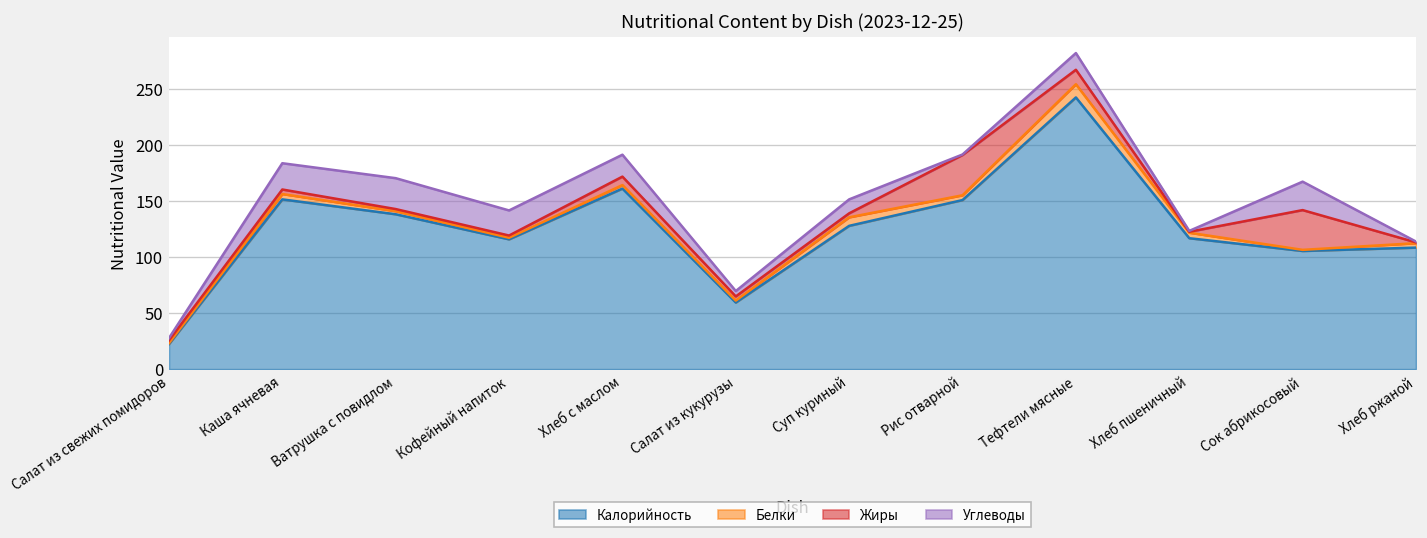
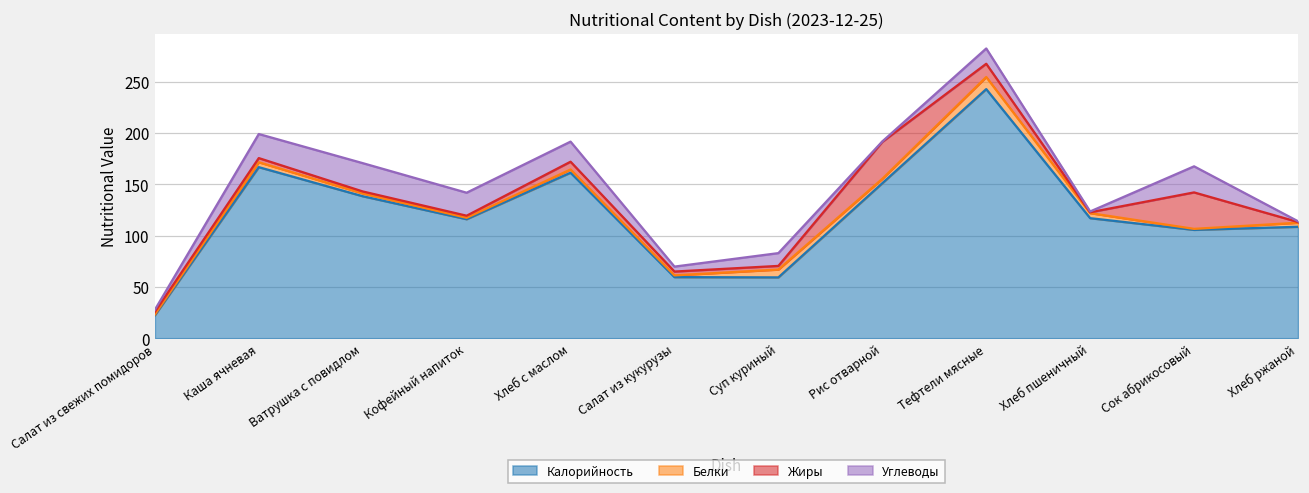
Калорийность, Каша ячневая: 150 -> 170
Калорийность, Суп куриный: 130 -> 60
